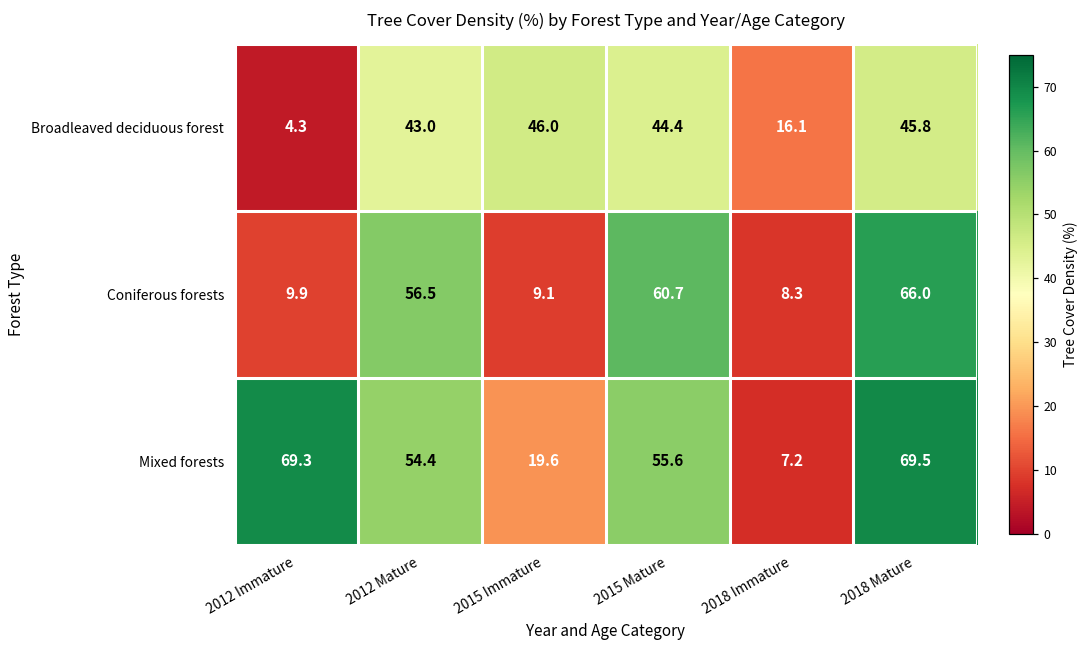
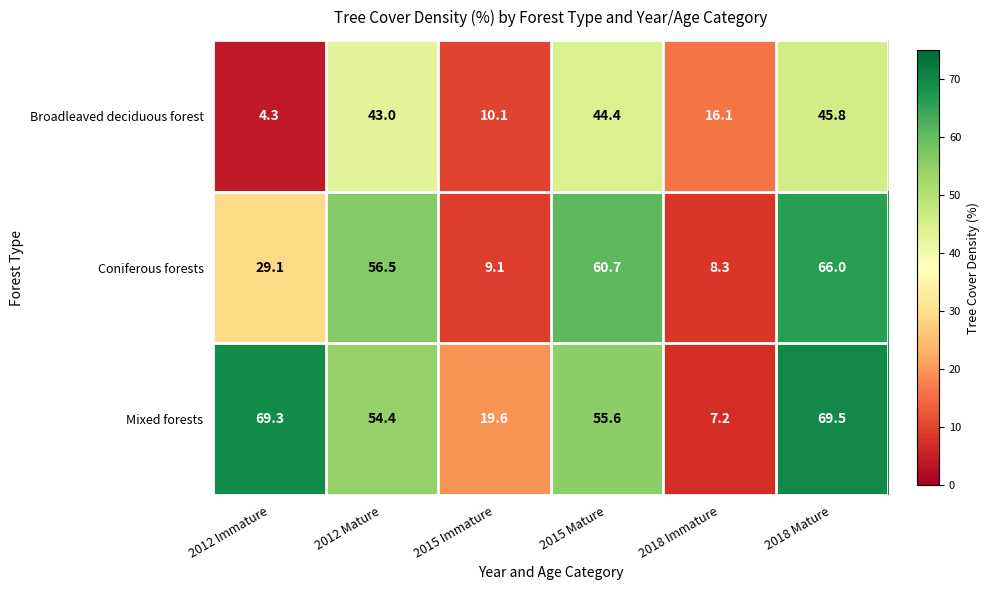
Broadleaved deciduous forest, 2015 Immature: 46.0 -> 10.1
Coniferous forests, 2012 Immature: 9.9 -> 29.1
